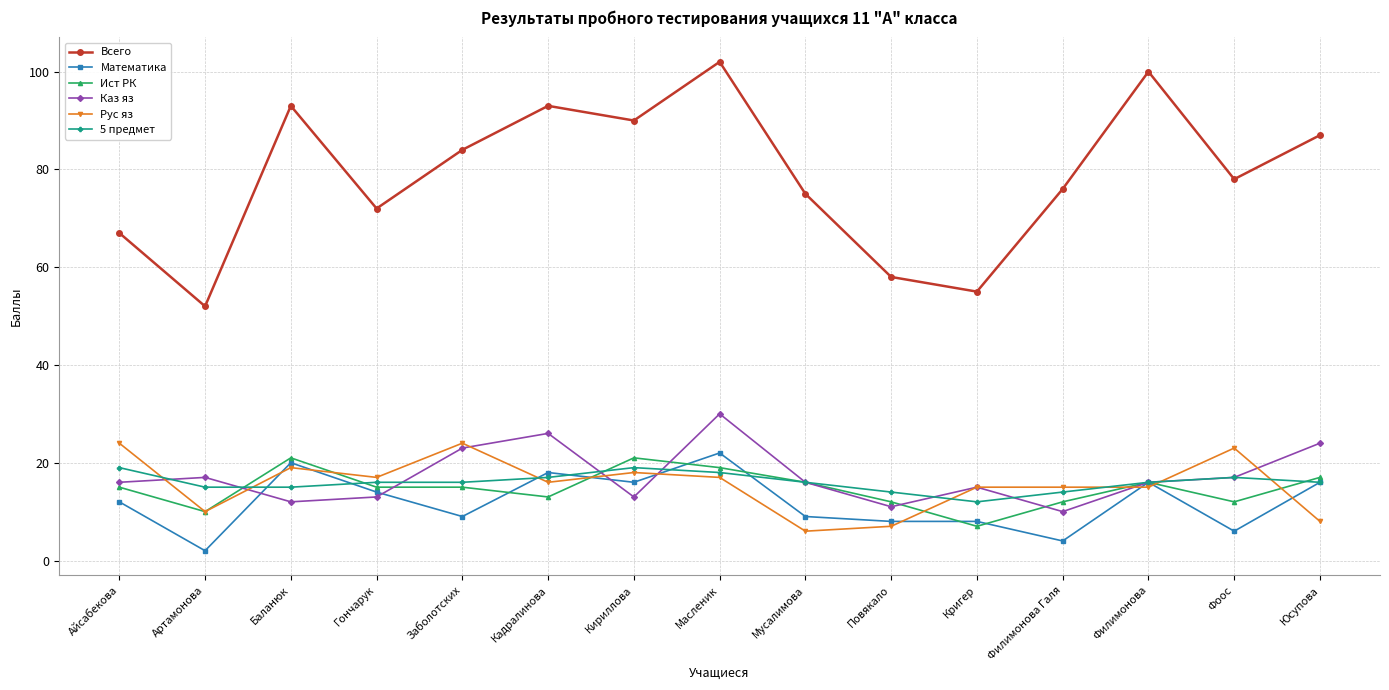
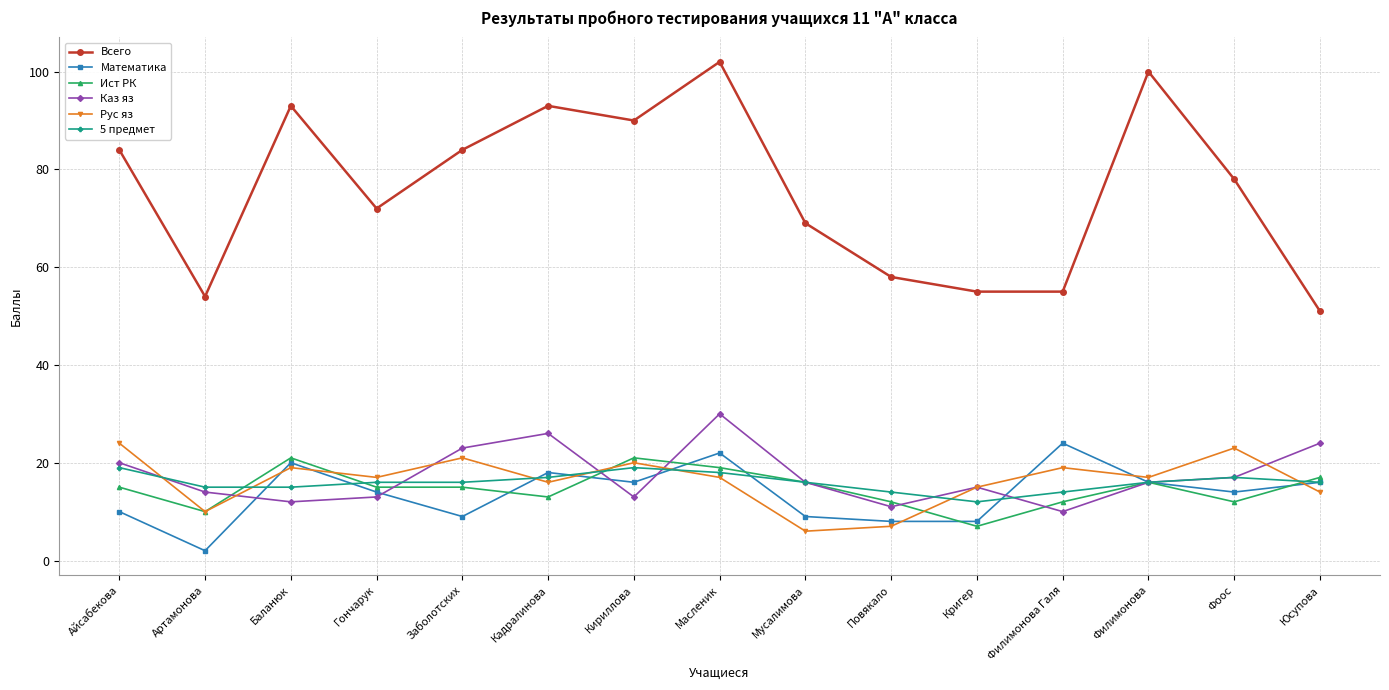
Всего, Айсабекова: 67 -> 84
Математика, Айсабекова: 12 -> 10
Каз яз, Айсабекова: 16 -> 20
Всего, Артамонова: 52 -> 54
Каз яз, Артамонова: 17 -> 14
Рус яз, Заболотских: 24 -> 21
Рус яз, Кириллова: 18 -> 20
Всего, Мусалимова: 75 -> 69
Всего, Филимонова Галя: 76 -> 55
Математика, Филимонова Галя: 4 -> 24
Рус яз, Филимонова Галя: 15 -> 19
Рус яз, Филимонова: 15 -> 17
Математика, Фоос: 6 -> 14
Всего, Юсупова: 87 -> 51
Рус яз, Юсупова: 8 -> 14
